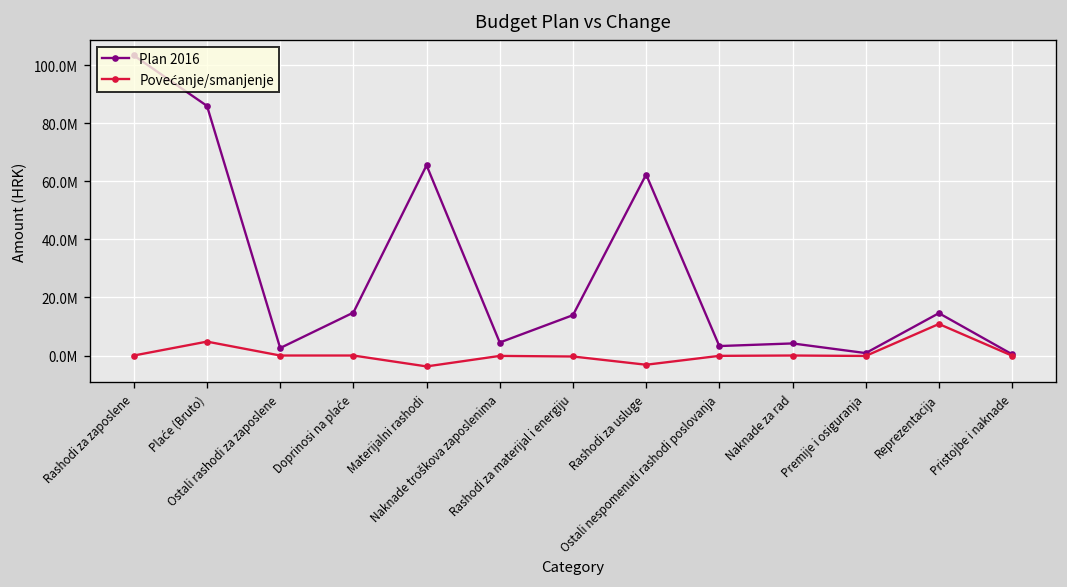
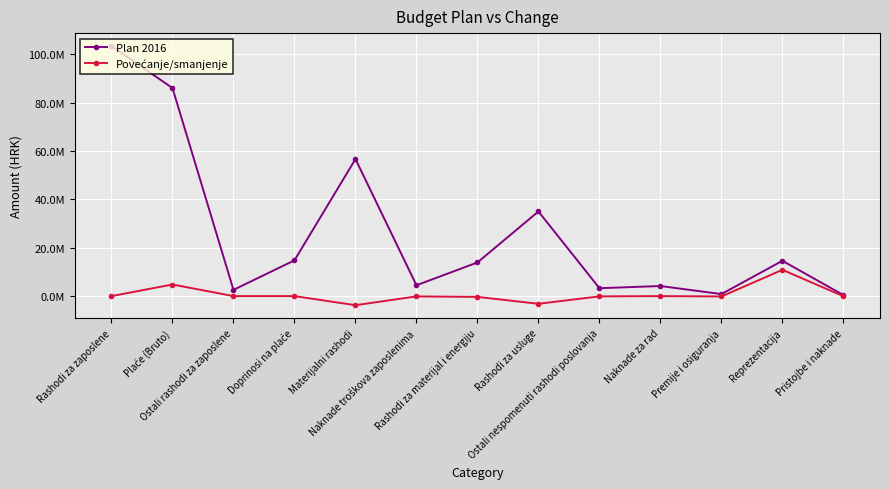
Plan 2016, Materijalni rashodi: 66000000 -> 57000000
Plan 2016, Rashodi za usluge: 62000000 -> 35000000
